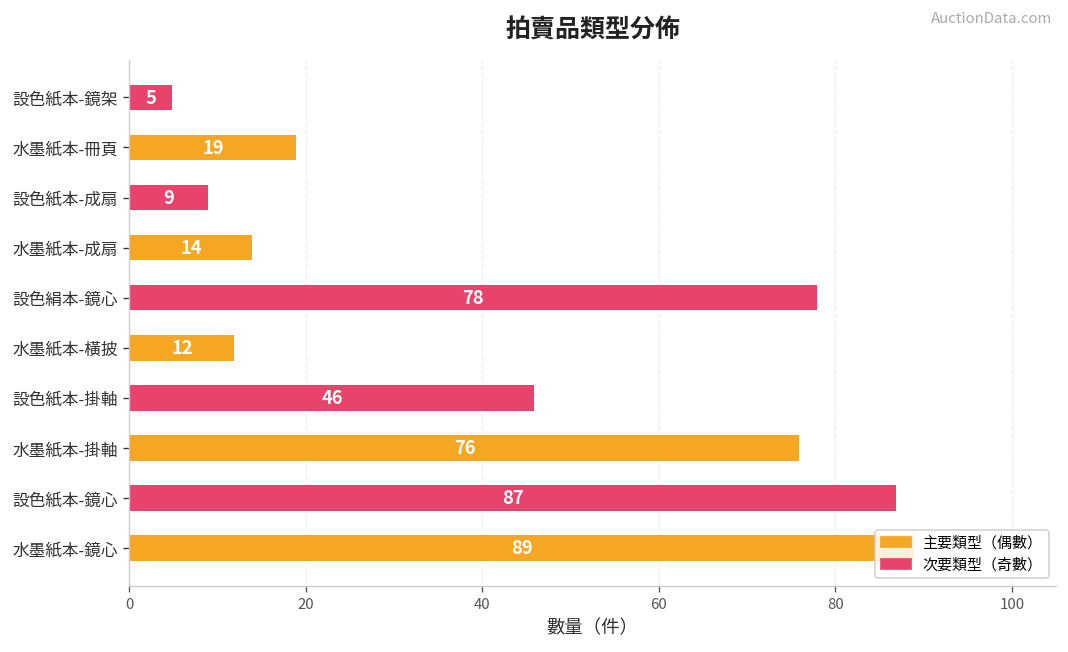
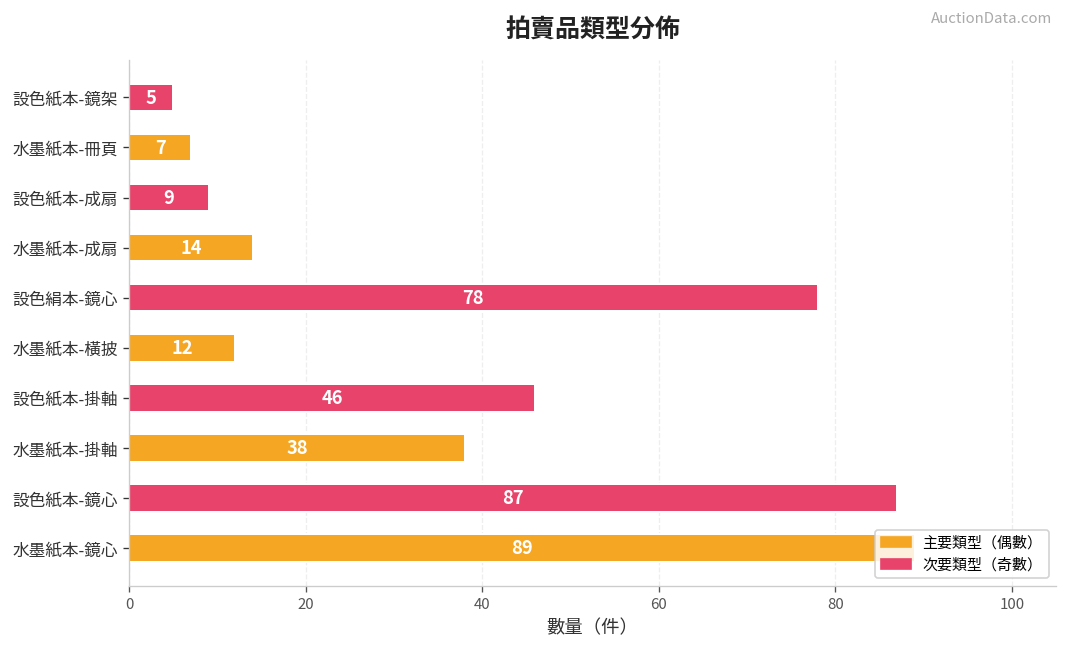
水墨紙本-冊頁: 19 -> 7
水墨紙本-掛軸: 76 -> 38
